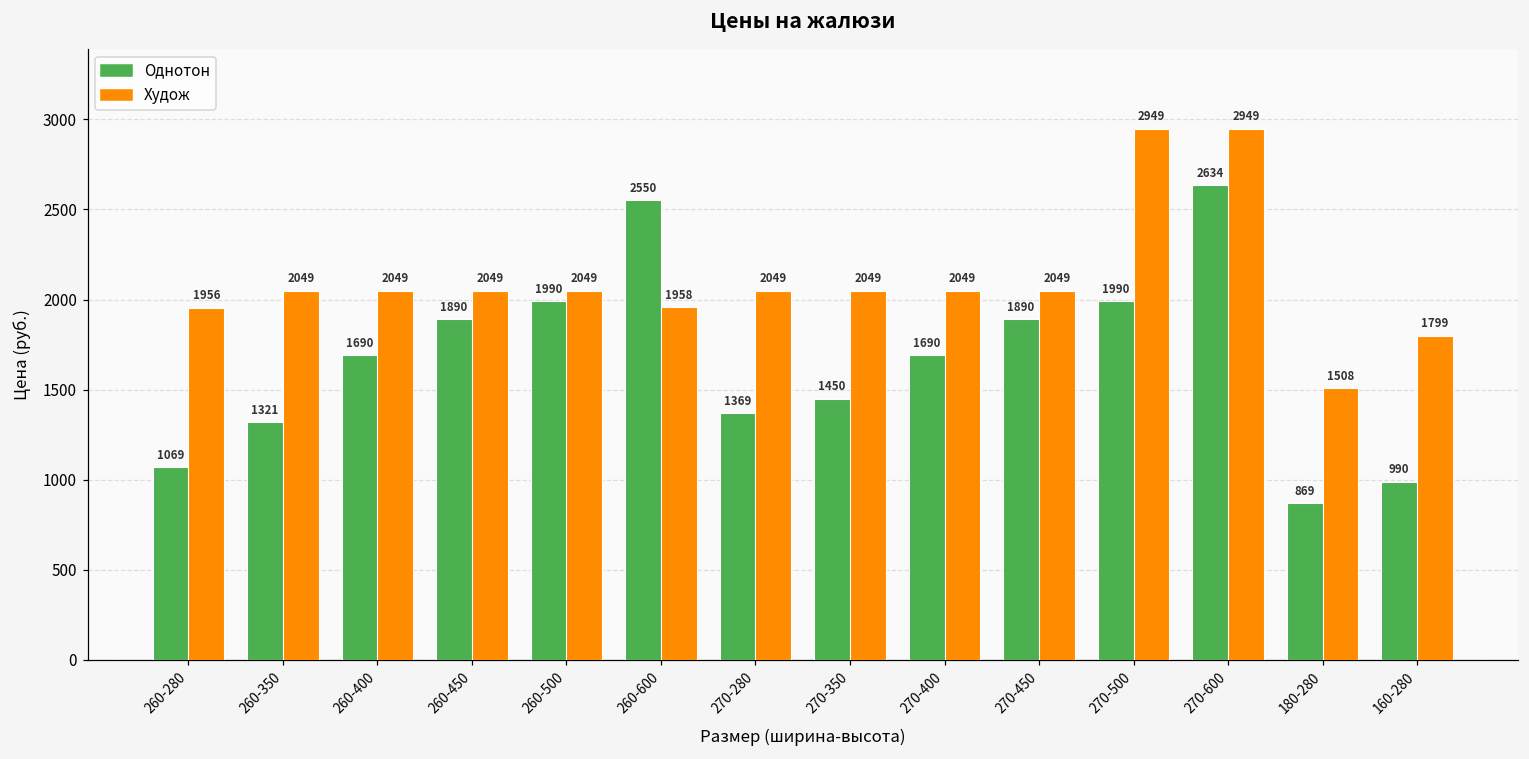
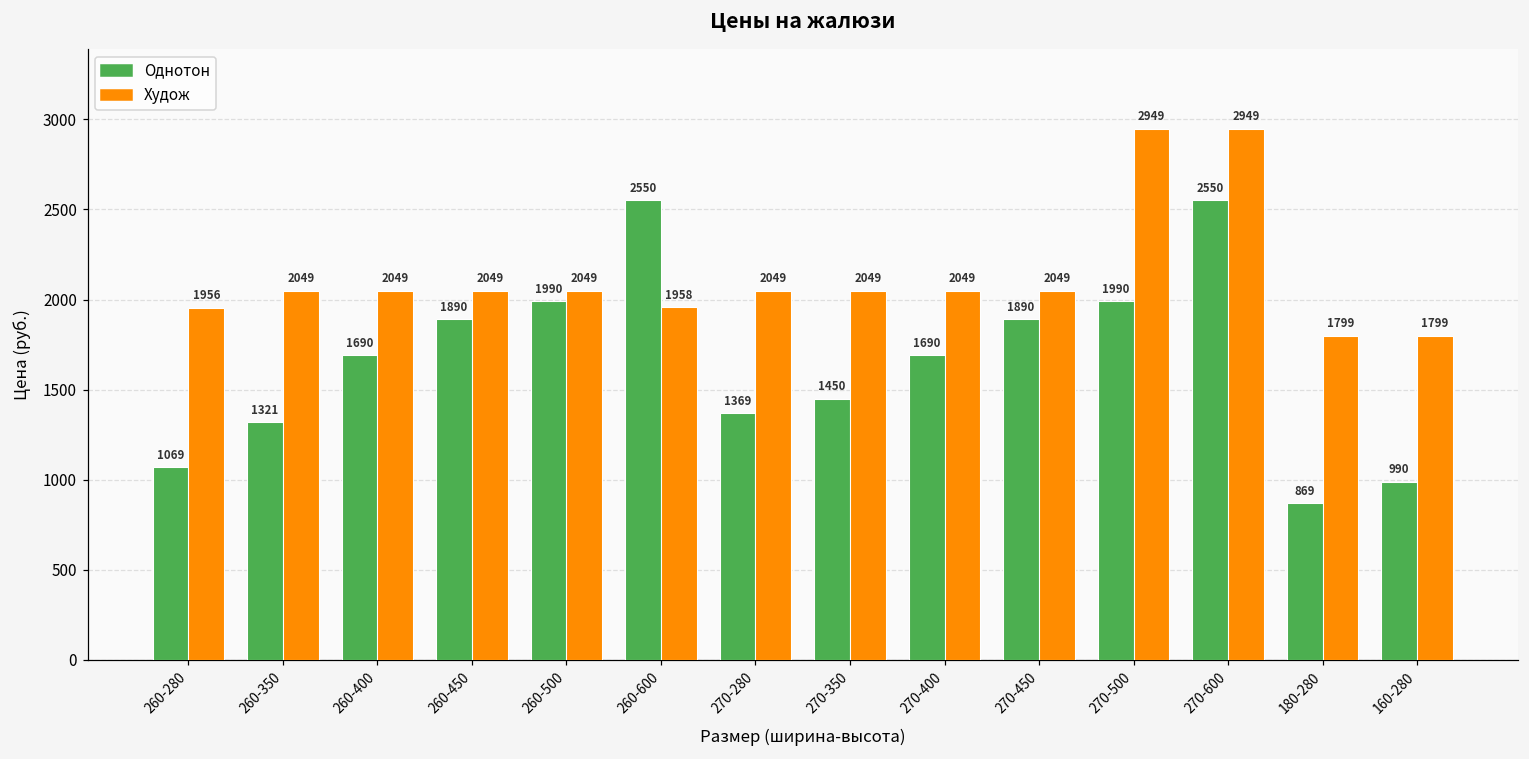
Однотон, 270-600: 2634 -> 2550
Худож, 180-280: 1508 -> 1799
